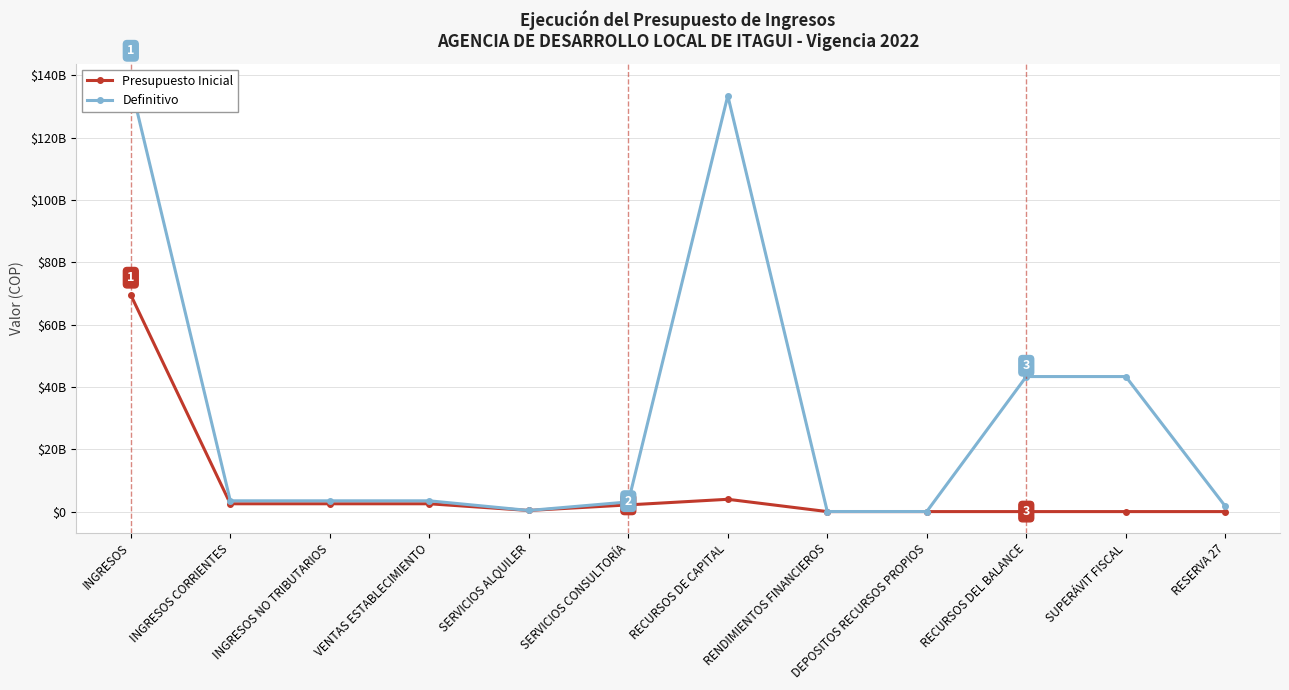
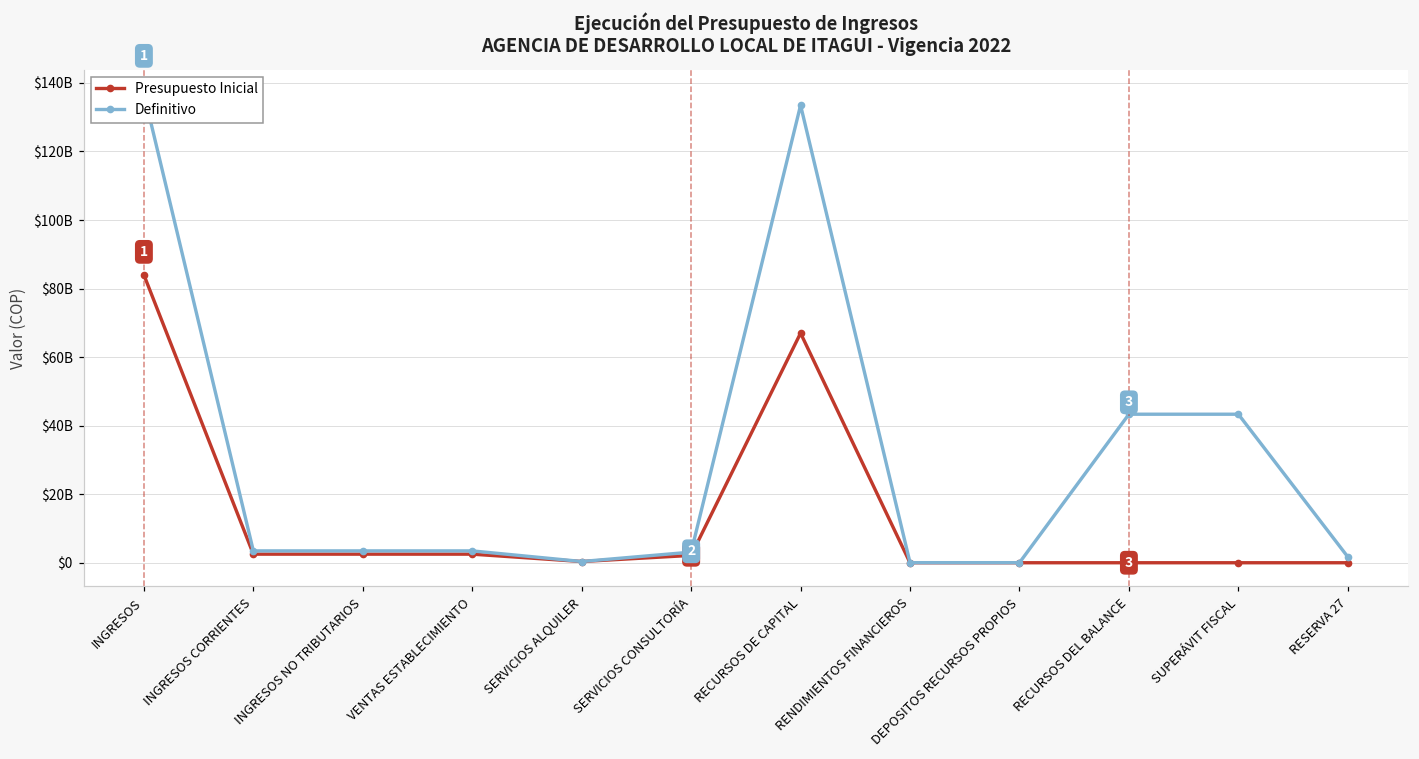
Presupuesto Inicial, INGRESOS: $70000000000 -> $84000000000
Presupuesto Inicial, RECURSOS DE CAPITAL: $4000000000 -> $67000000000
